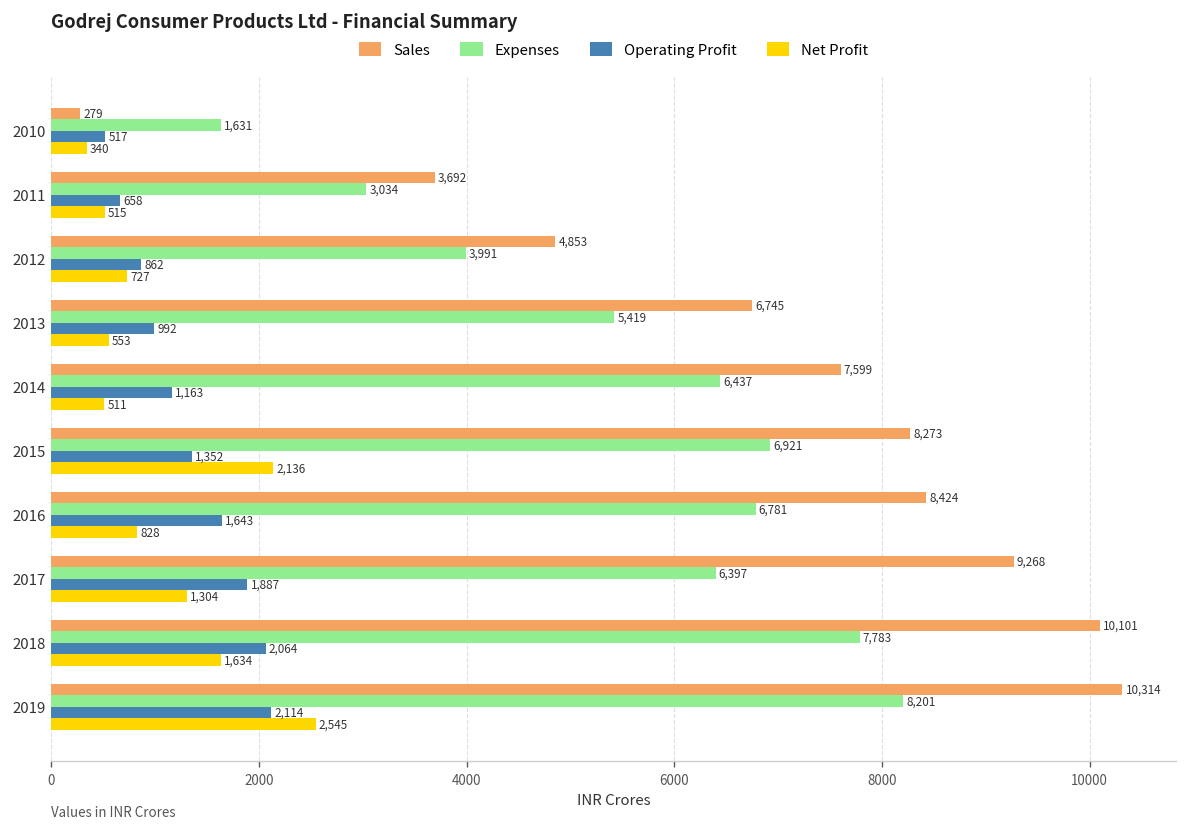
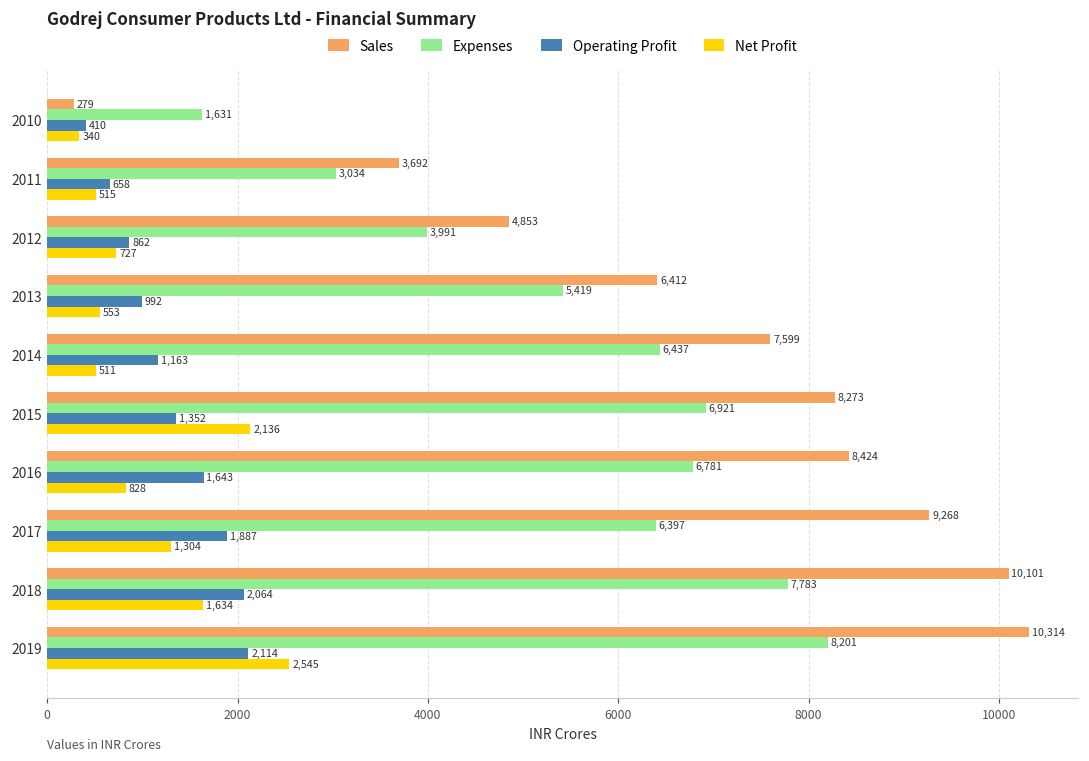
Operating Profit, 2010: 517 -> 410
Sales, 2013: 6,745 -> 6,412
